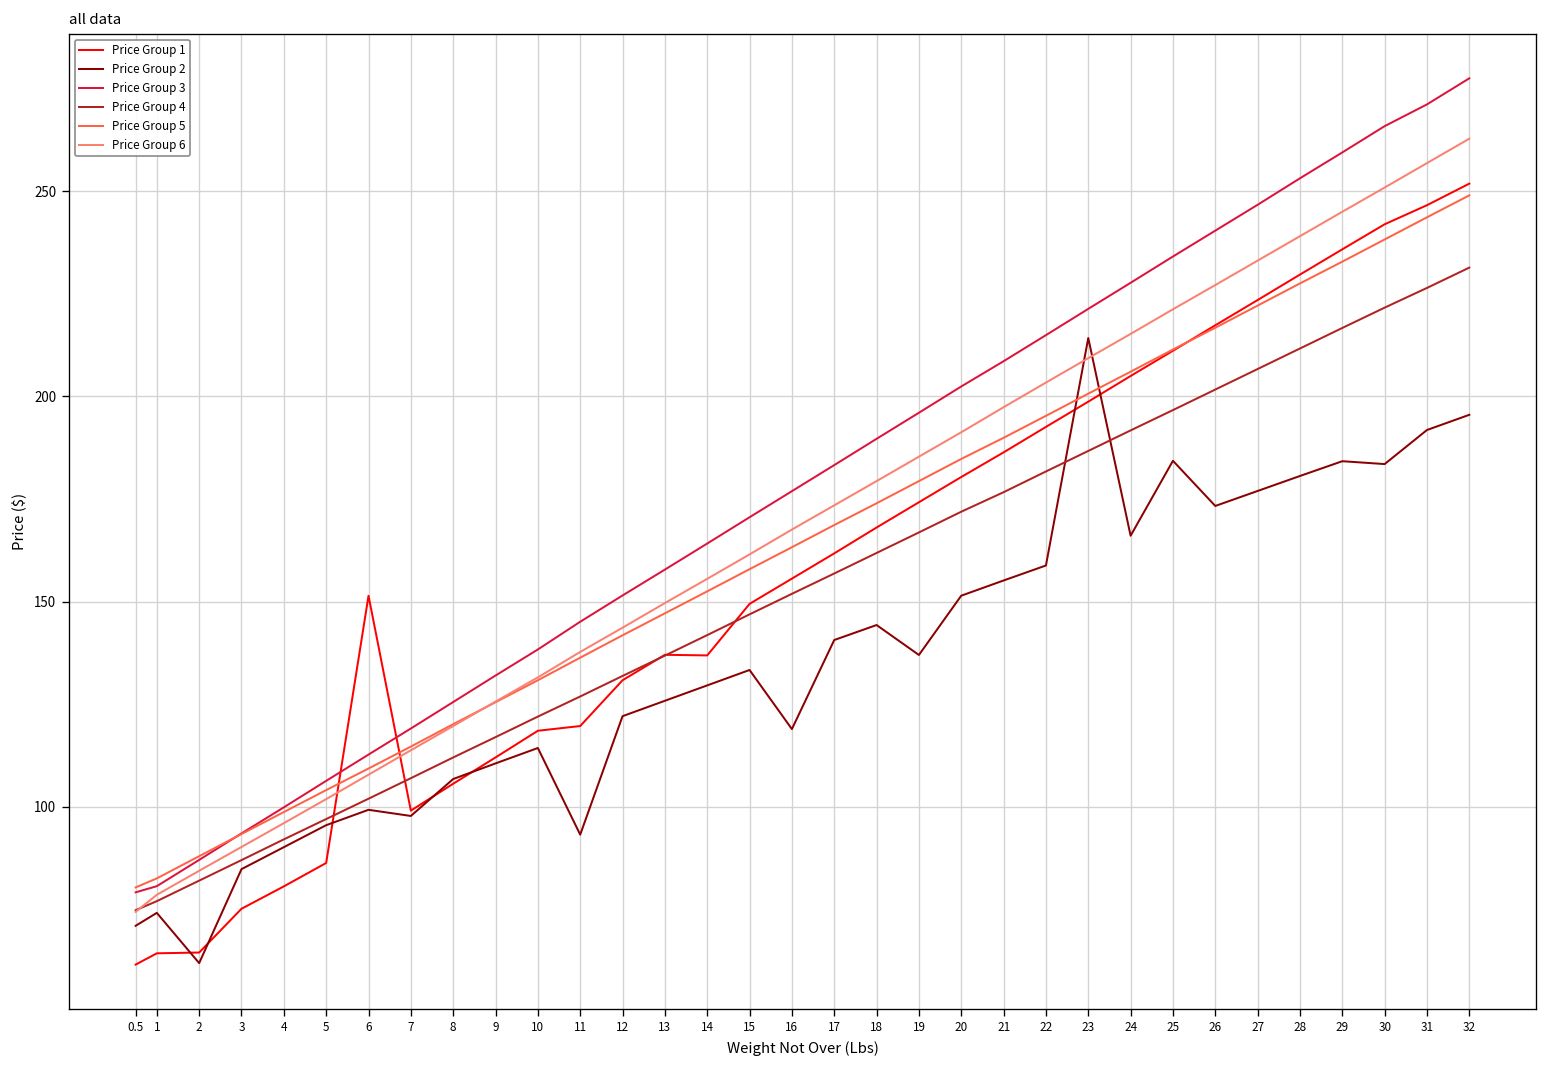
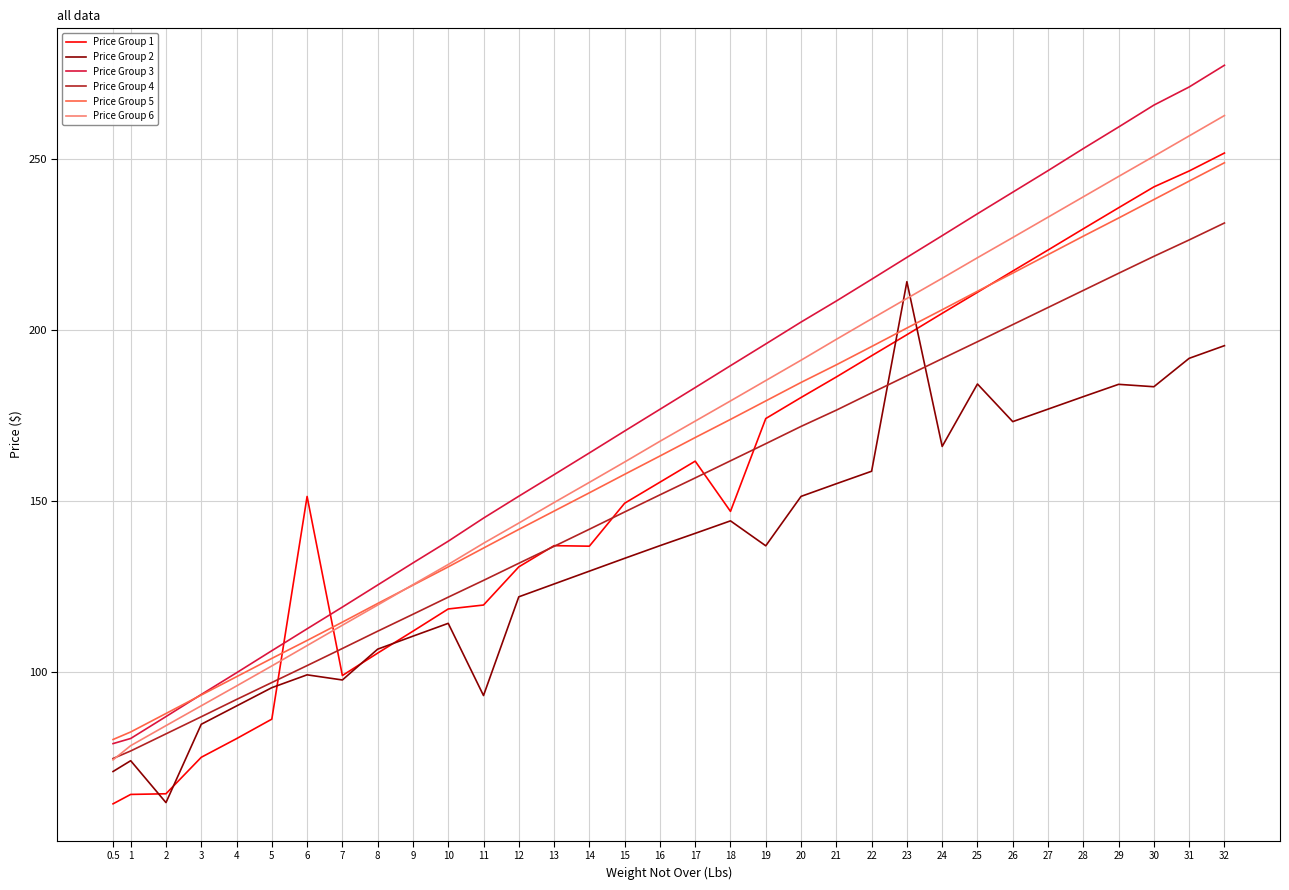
Price Group 2, 16: 119 -> 137
Price Group 1, 18: 168 -> 147
